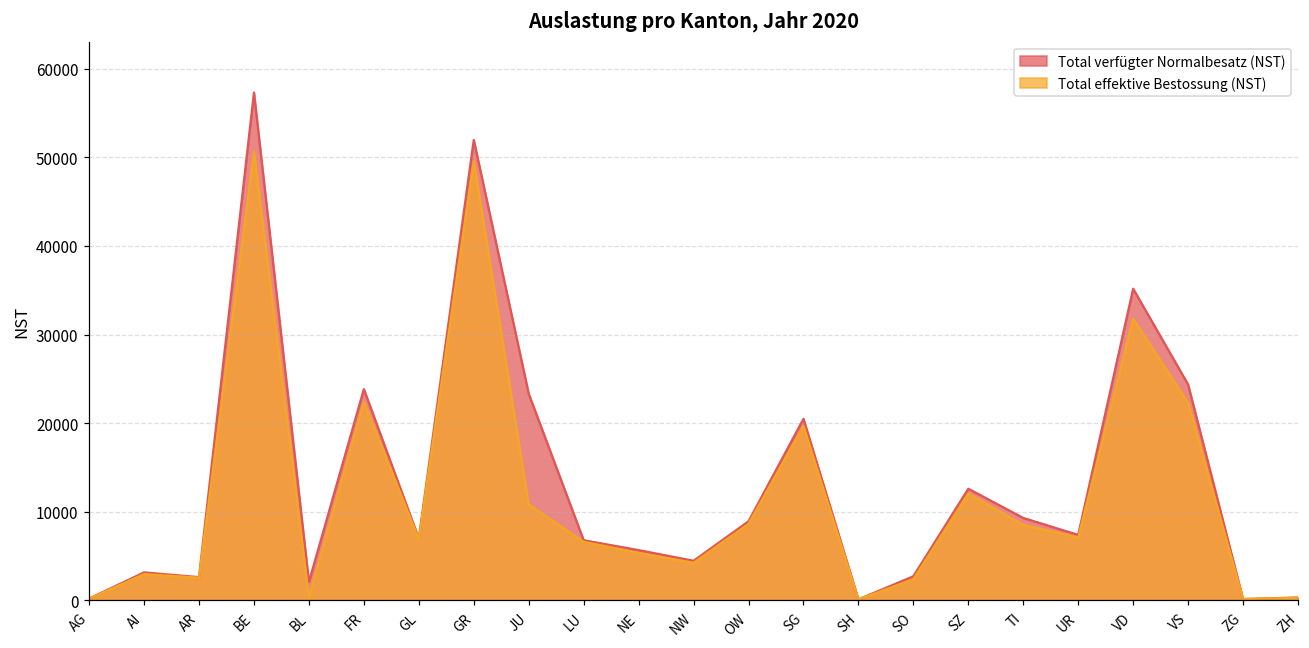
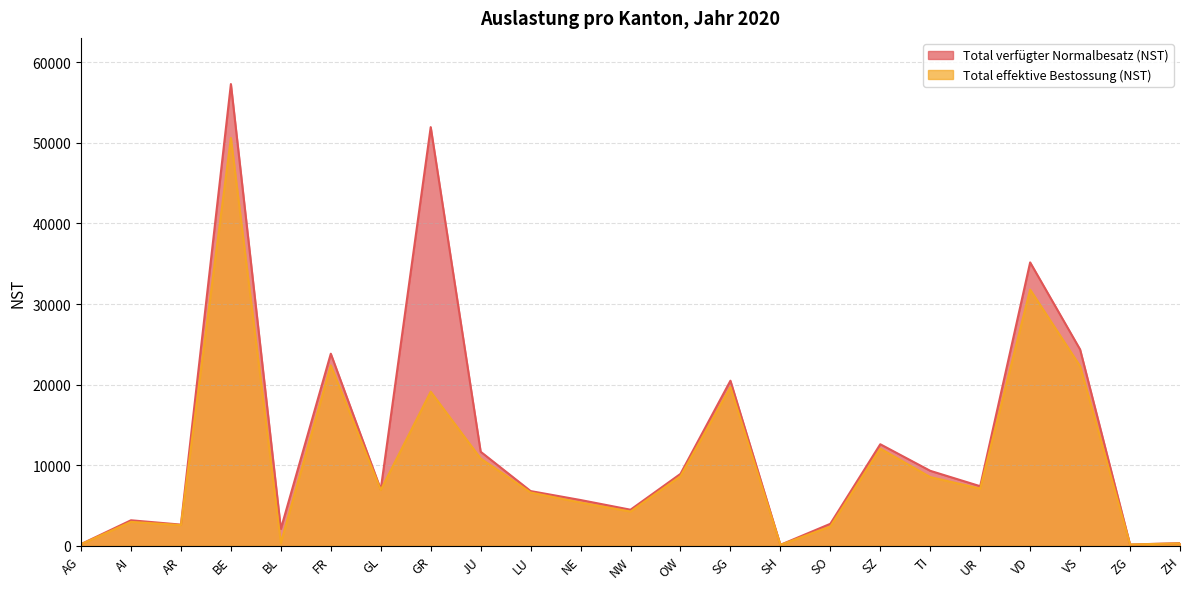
Total effektive Bestossung (NST), GR: 50000 -> 19000
Total verfügter Normalbesatz (NST), JU: 23000 -> 12000
